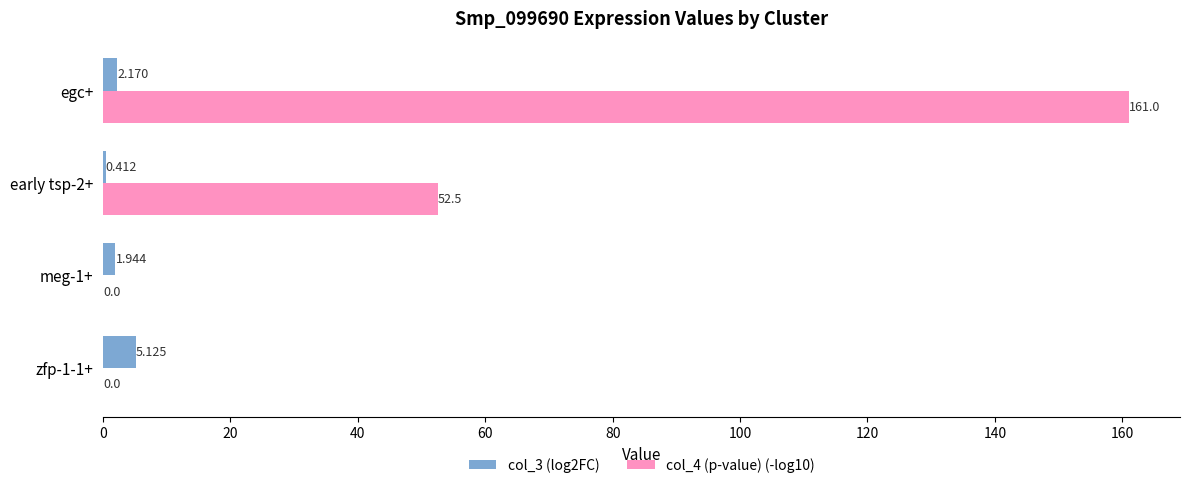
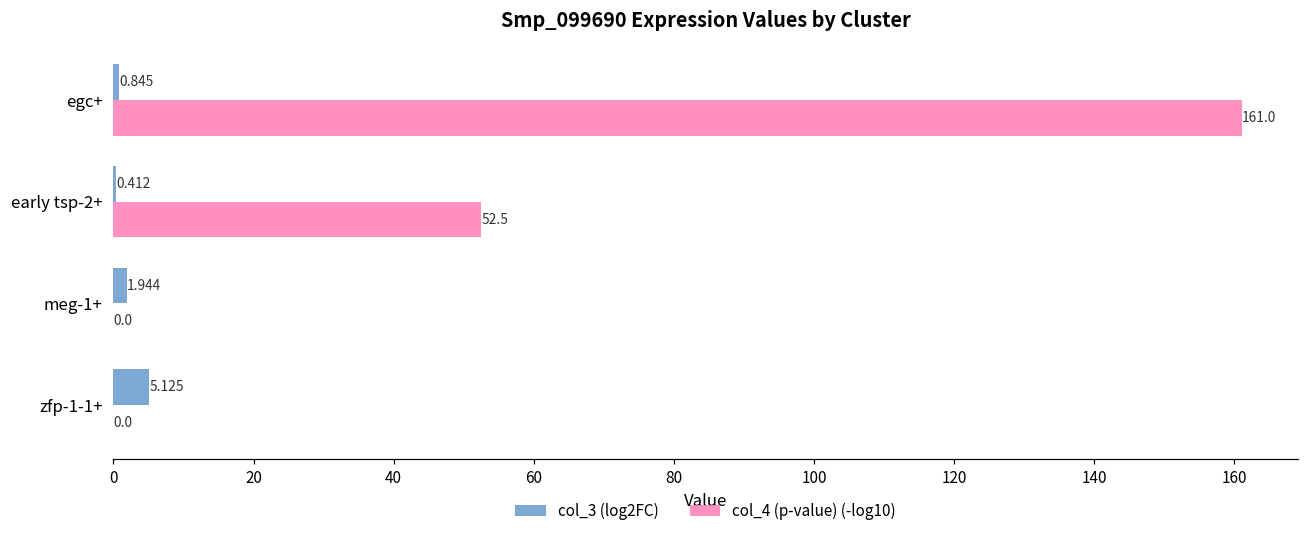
col_3 (log2FC), egc+: 2.170 -> 0.845
